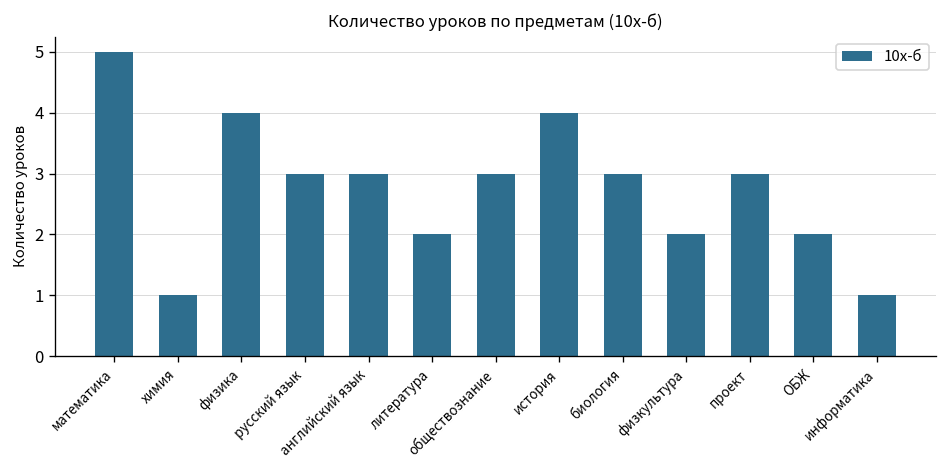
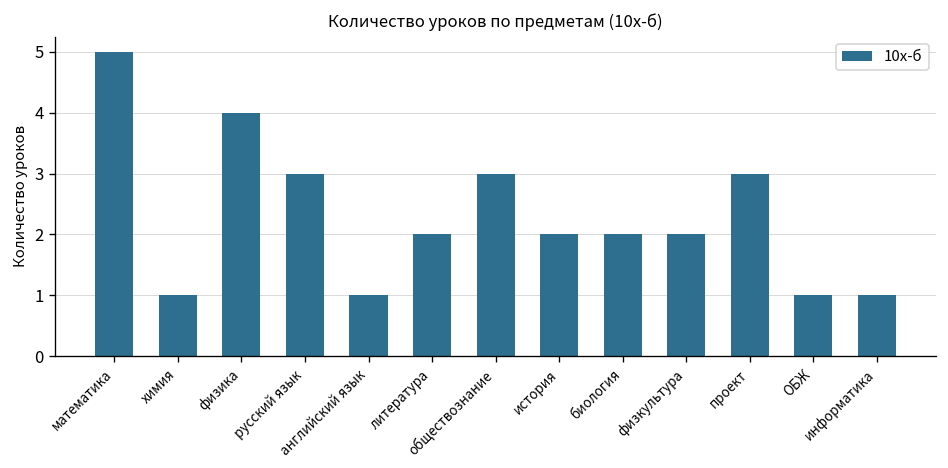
английский язык: 3 -> 1
история: 4 -> 2
биология: 3 -> 2
ОБЖ: 2 -> 1
